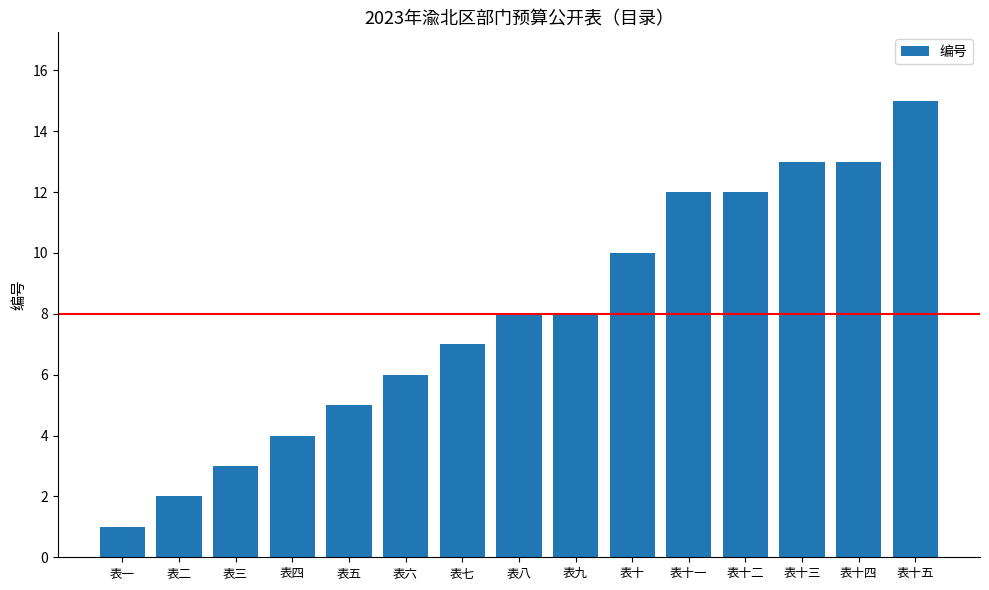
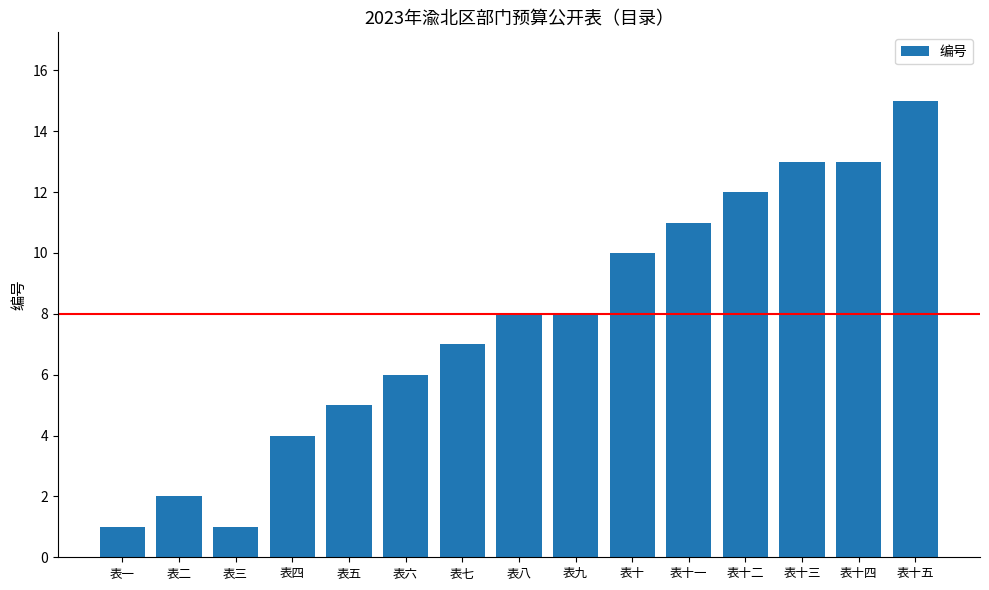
表三: 3 -> 1
表十一: 12 -> 11
